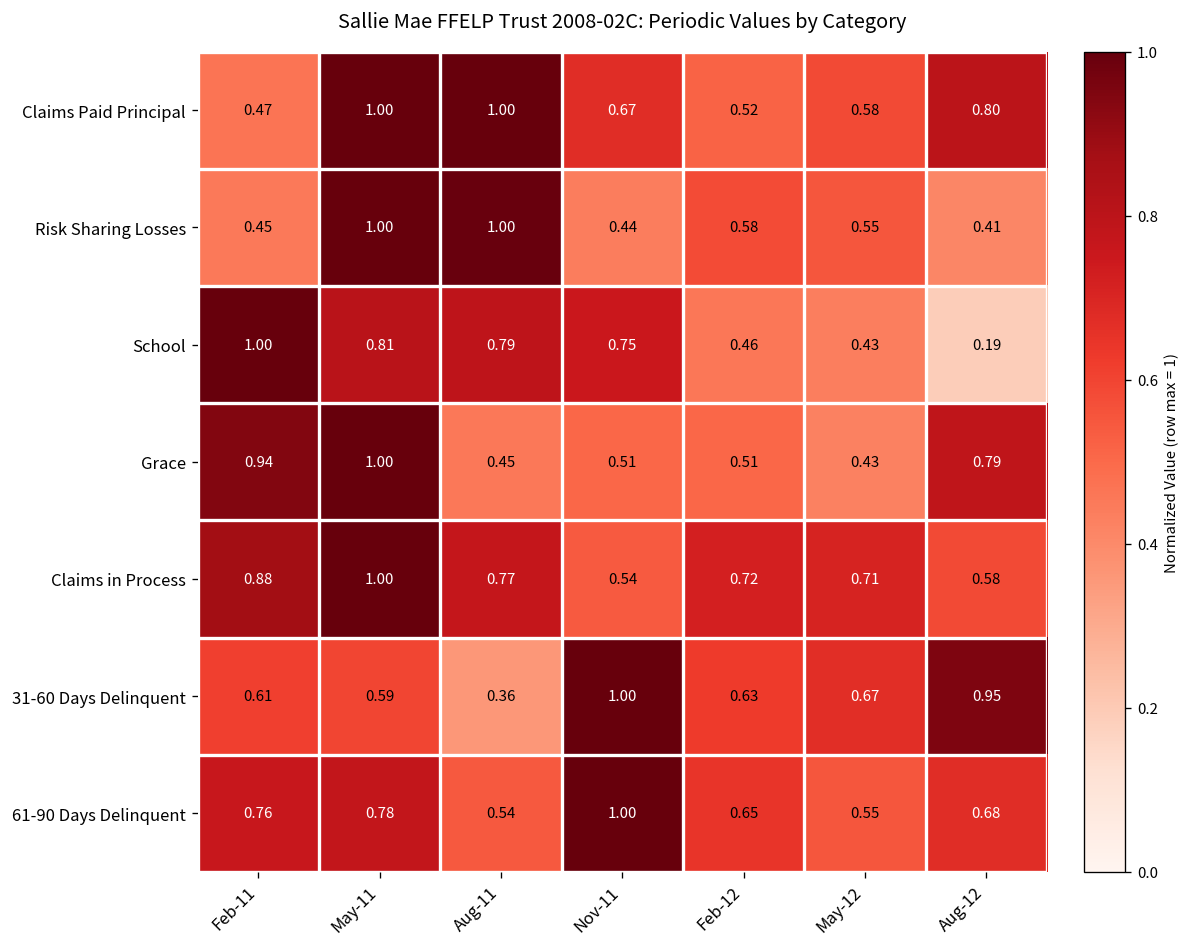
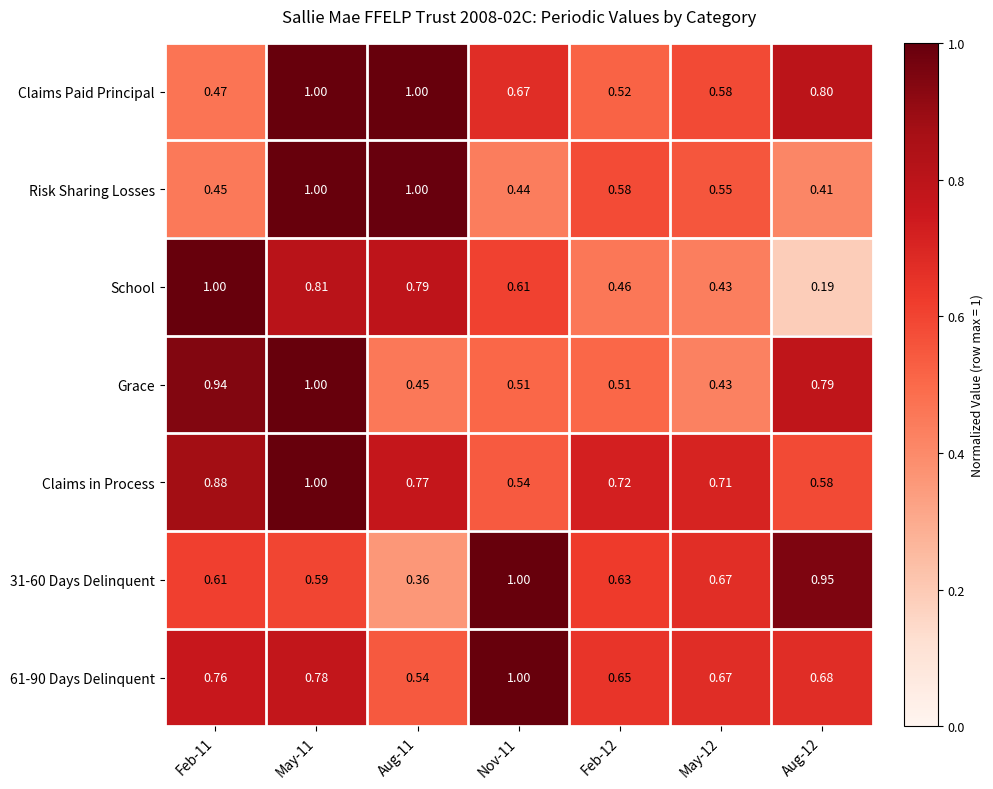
School, Nov-11: 0.75 -> 0.61
61-90 Days Delinquent, May-12: 0.55 -> 0.67
